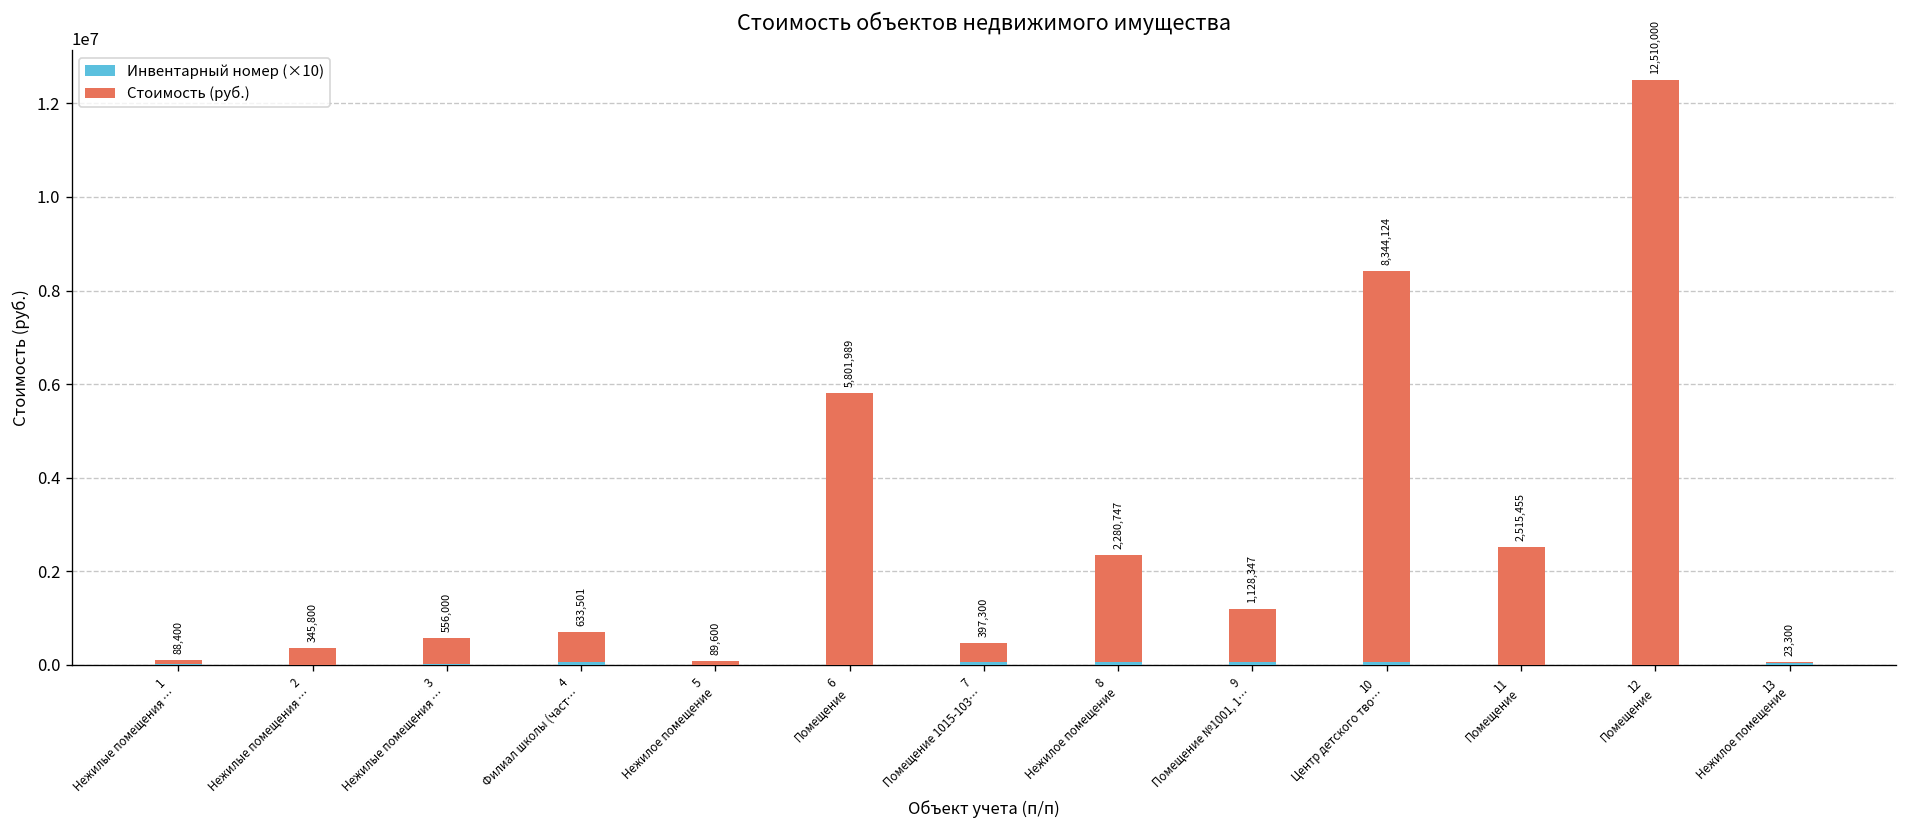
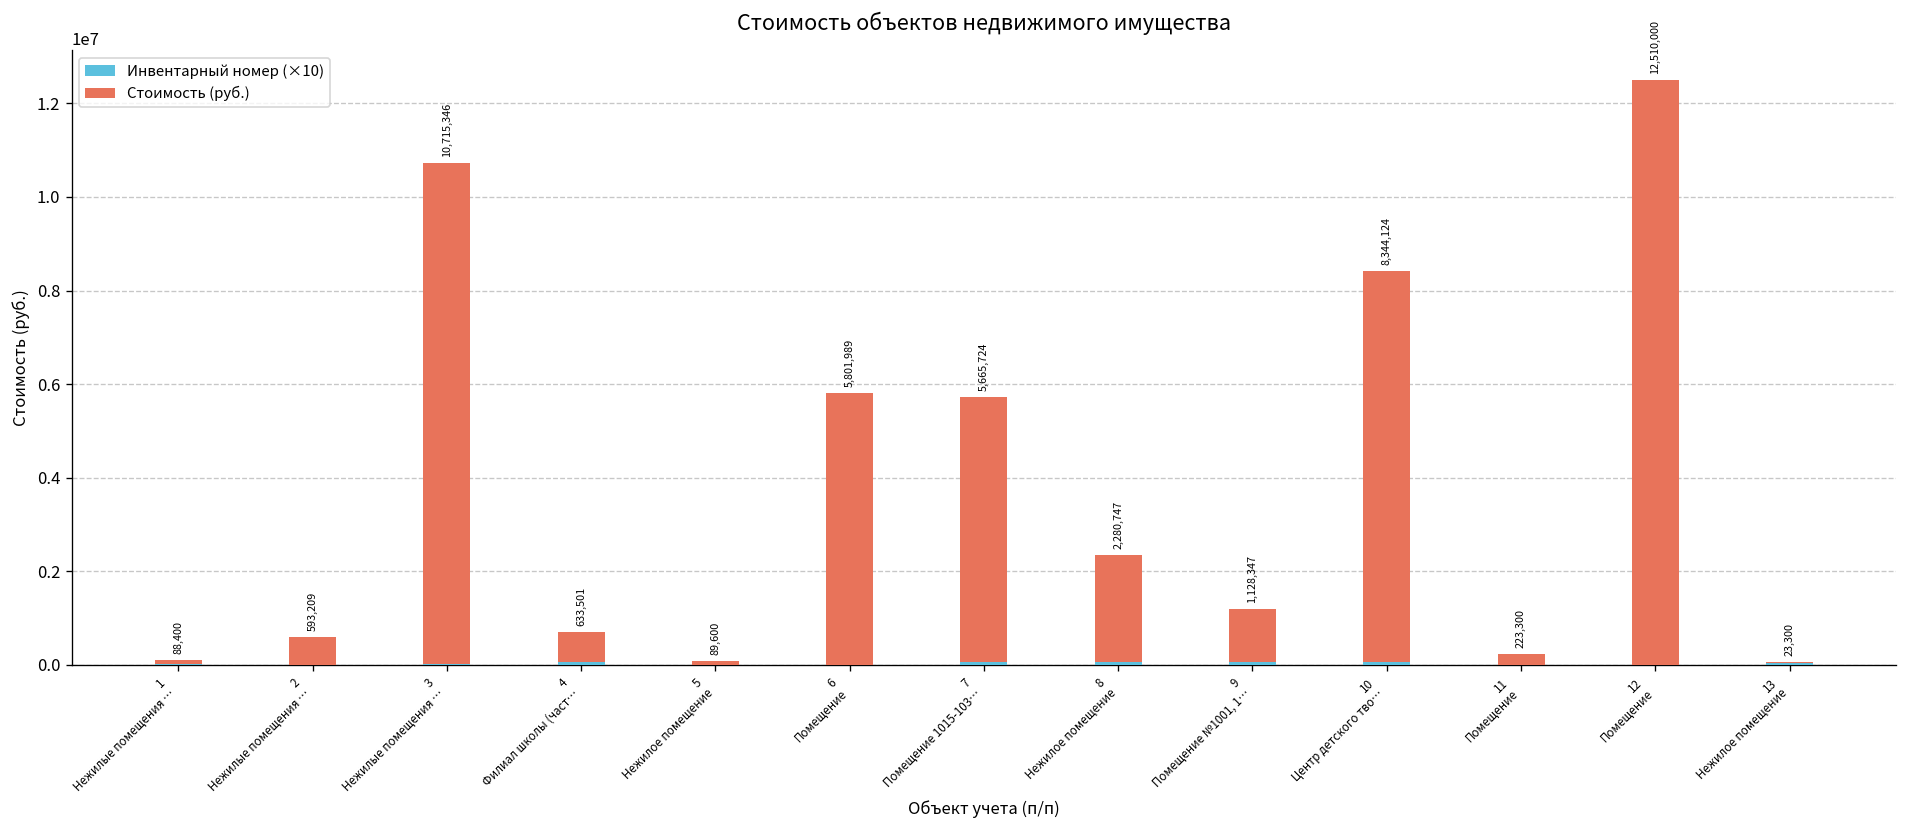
Стоимость (руб.), 2 Нежилые помещения …: 345,800 -> 593,209
Стоимость (руб.), 3 Нежилые помещения …: 556,000 -> 10,715,346
Стоимость (руб.), 7 Помещение 1015-103…: 397,300 -> 5,665,724
Стоимость (руб.), 11 Помещение: 2,515,455 -> 223,300
